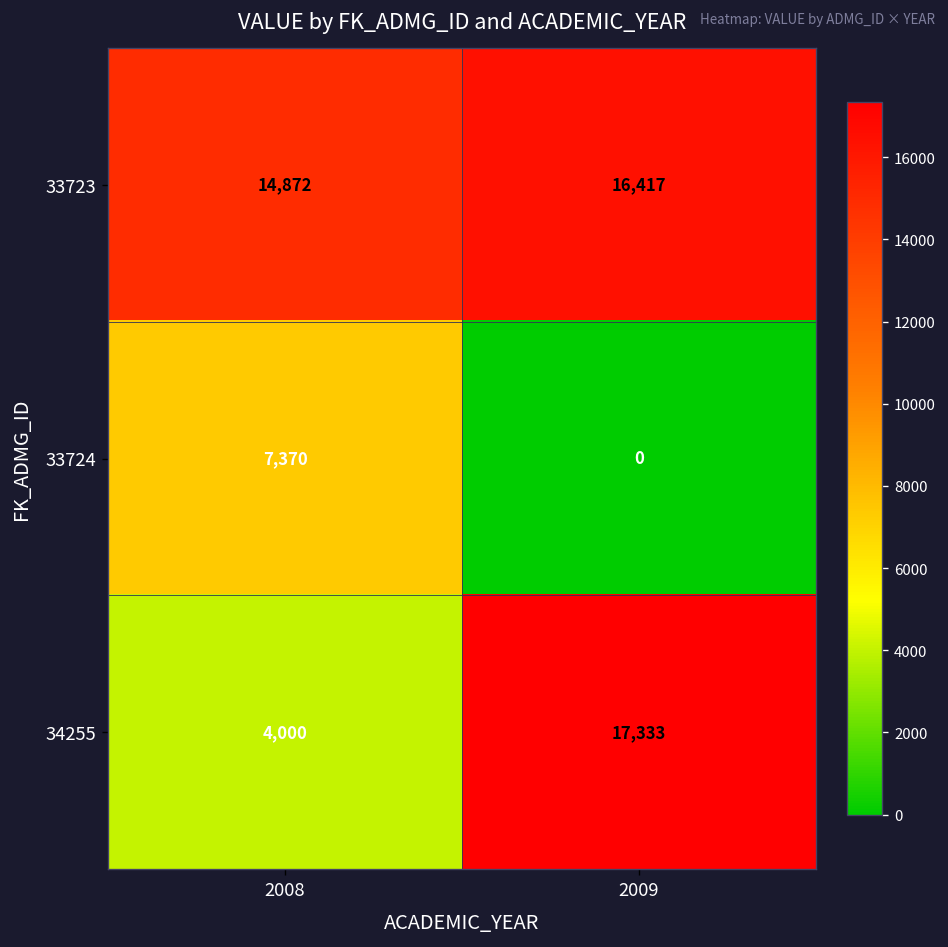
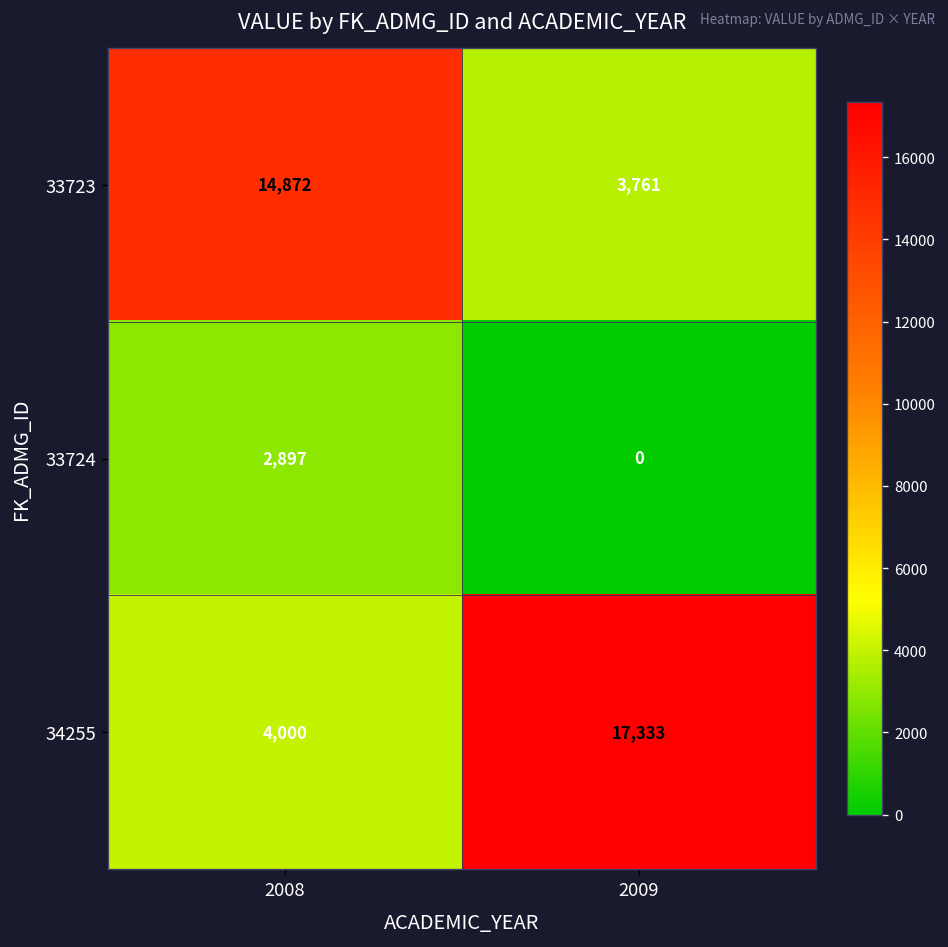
33723, 2009: 16,417 -> 3,761
33724, 2008: 7,370 -> 2,897
